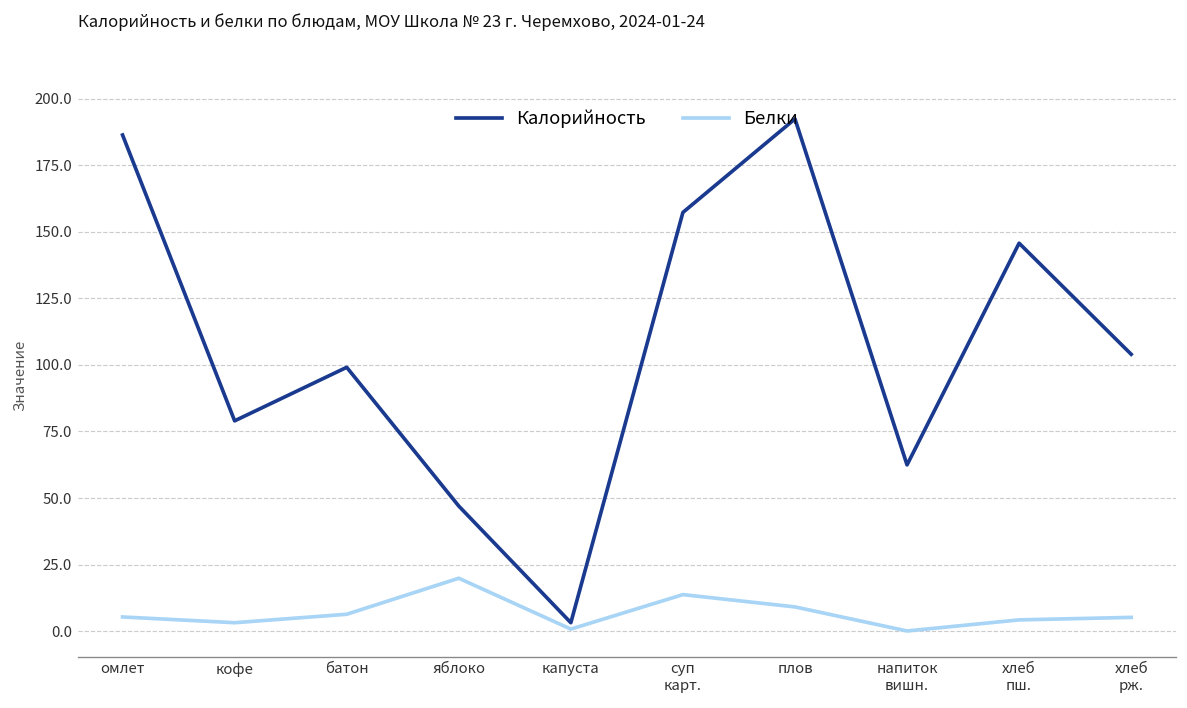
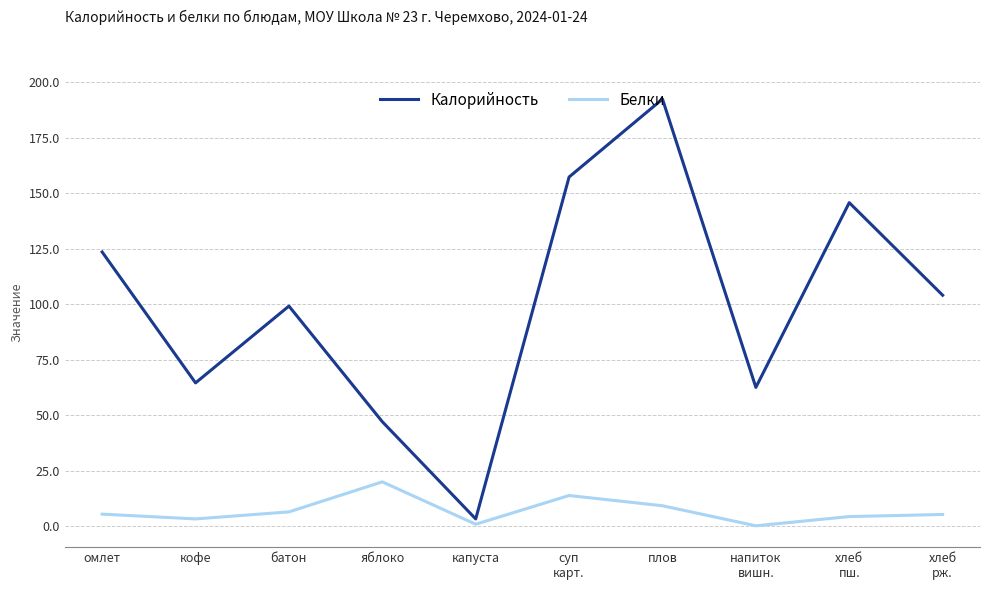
Калорийность, омлет: 186 -> 123
Калорийность, кофе: 79 -> 65
